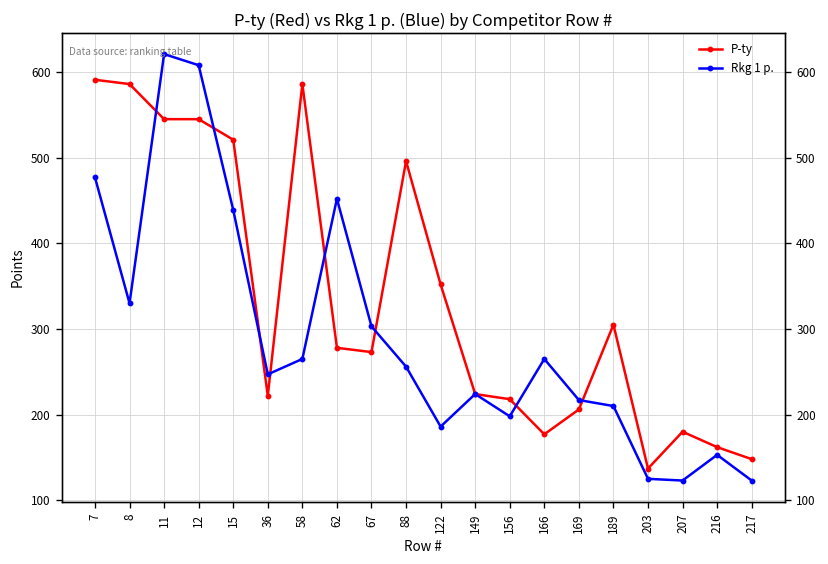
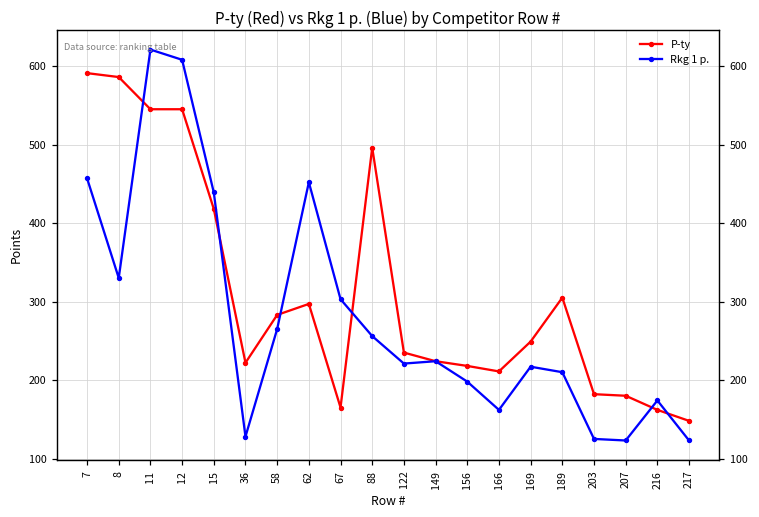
Rkg 1 p., 7: 480 -> 460
P-ty, 15: 520 -> 420
Rkg 1 p., 36: 250 -> 130
P-ty, 58: 590 -> 280
P-ty, 62: 280 -> 300
P-ty, 67: 270 -> 170
P-ty, 122: 350 -> 240
Rkg 1 p., 122: 190 -> 220
P-ty, 166: 180 -> 210
Rkg 1 p., 166: 270 -> 160
P-ty, 169: 210 -> 250
P-ty, 203: 140 -> 180
Rkg 1 p., 216: 150 -> 170
